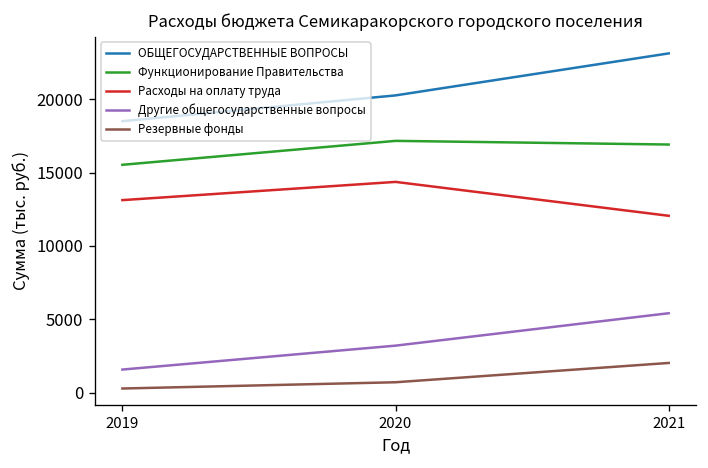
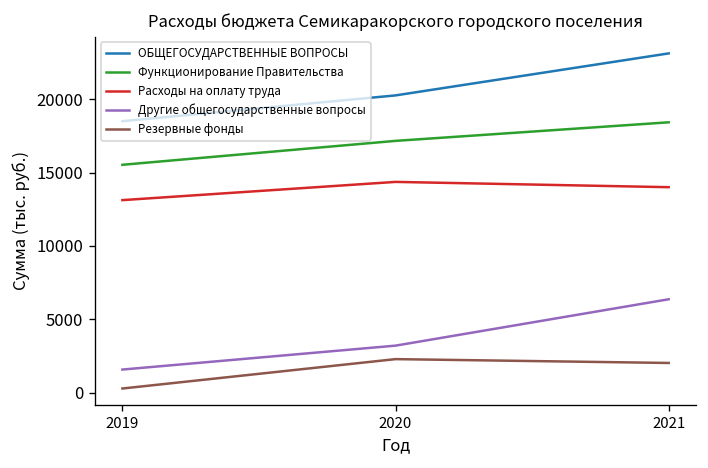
Резервные фонды, 2020: 700 -> 2300
Функционирование Правительства, 2021: 16900 -> 18400
Расходы на оплату труда, 2021: 12100 -> 14000
Другие общегосударственные вопросы, 2021: 5400 -> 6400
